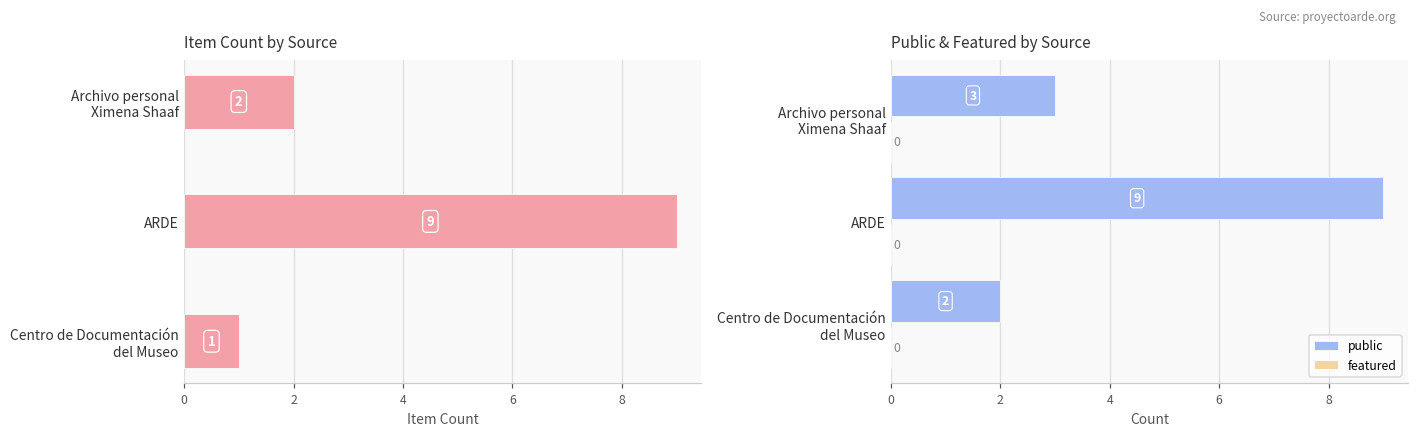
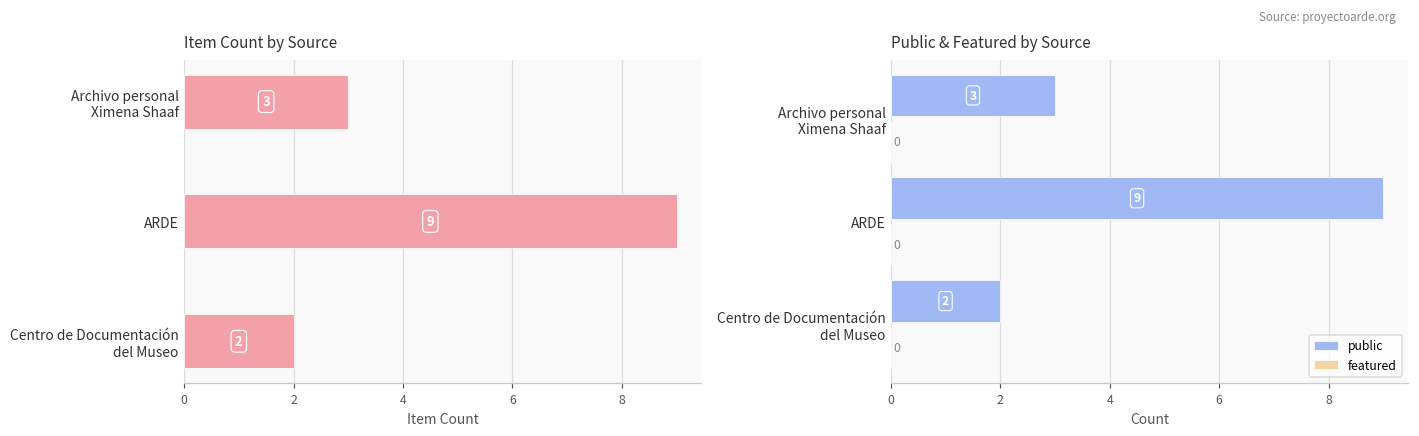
Item Count by Source, Archivo personal Ximena Shaaf: 2 -> 3
Item Count by Source, Centro de Documentación del Museo: 1 -> 2
